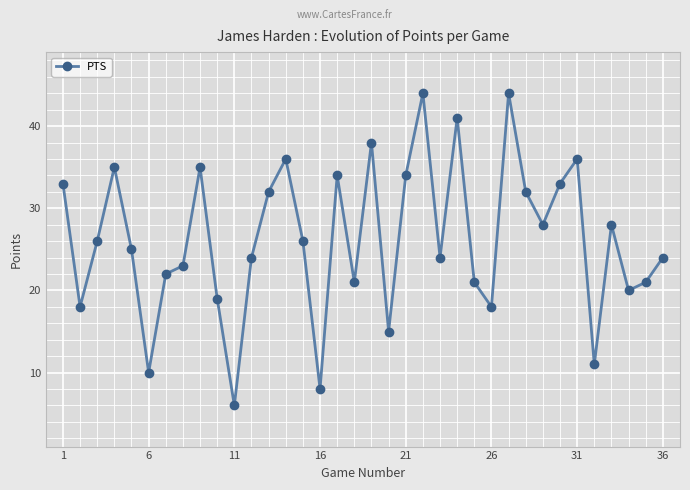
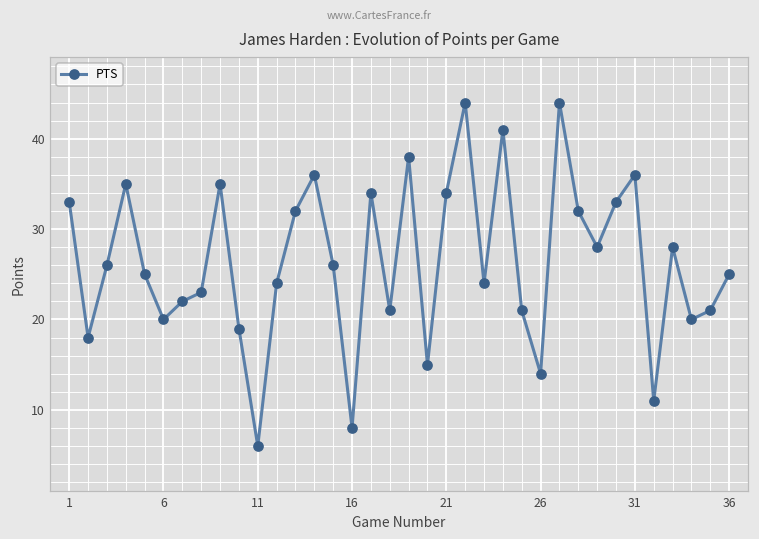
6: 10 -> 20
26: 18 -> 14
36: 24 -> 25
